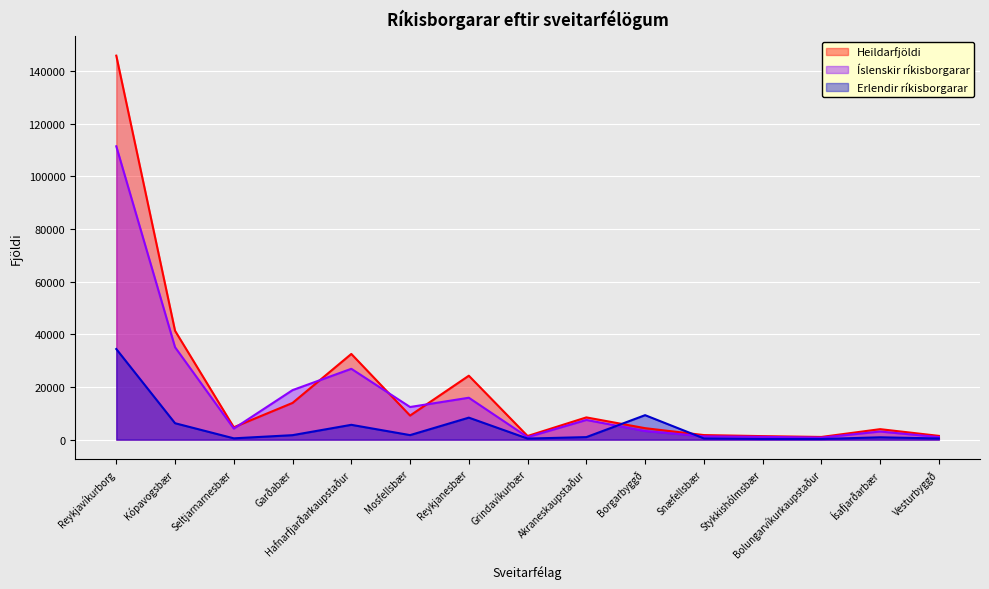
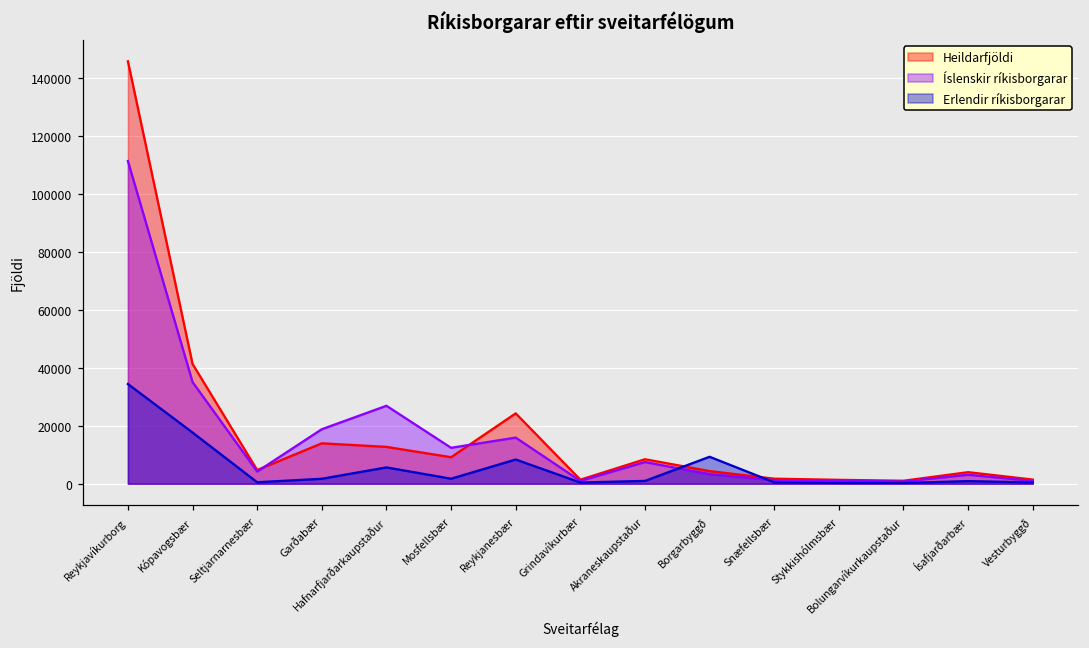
Erlendir ríkisborgarar, Kópavogsbær: 6000 -> 18000
Heildarfjöldi, Hafnarfjarðarkaupstaður: 33000 -> 13000
